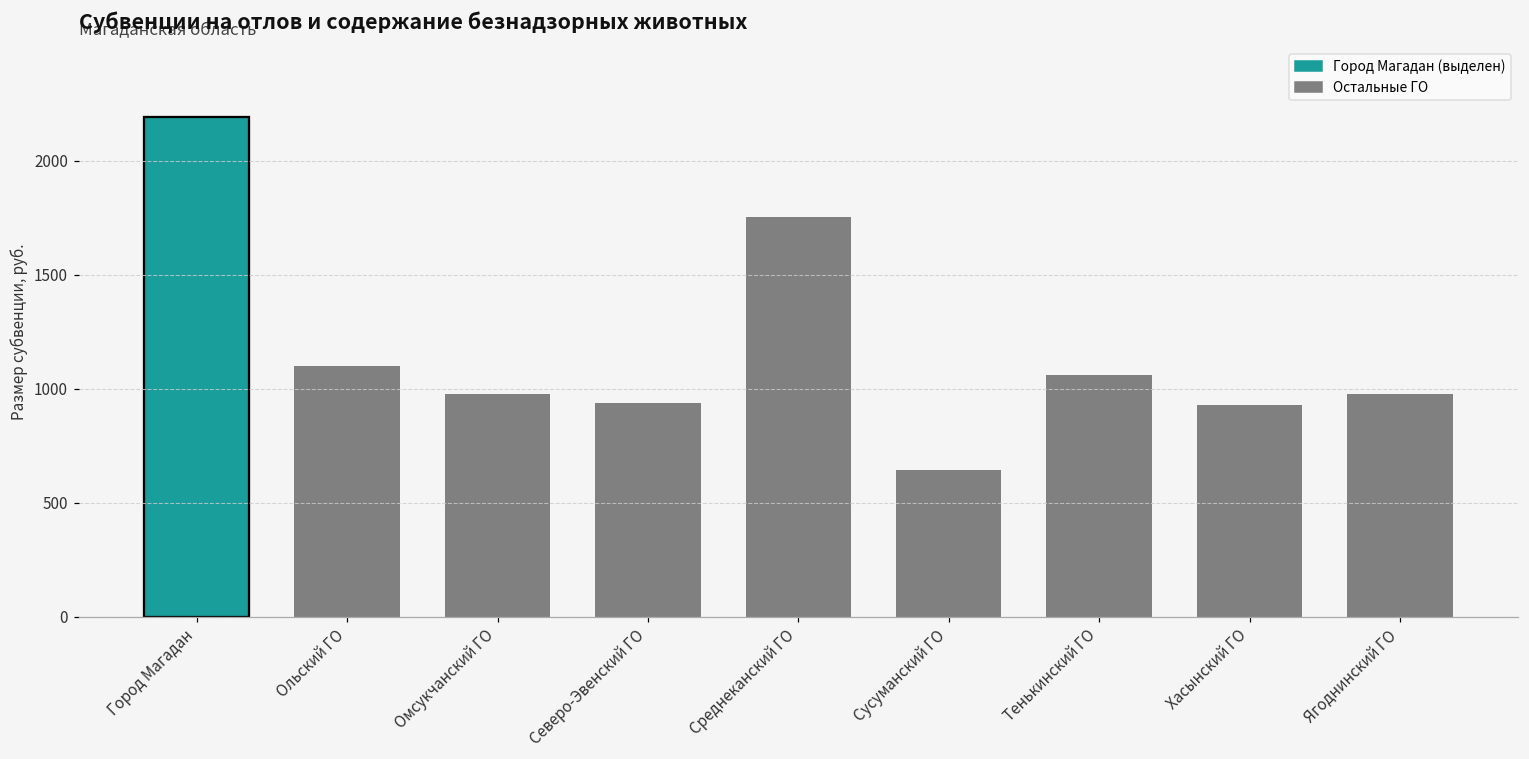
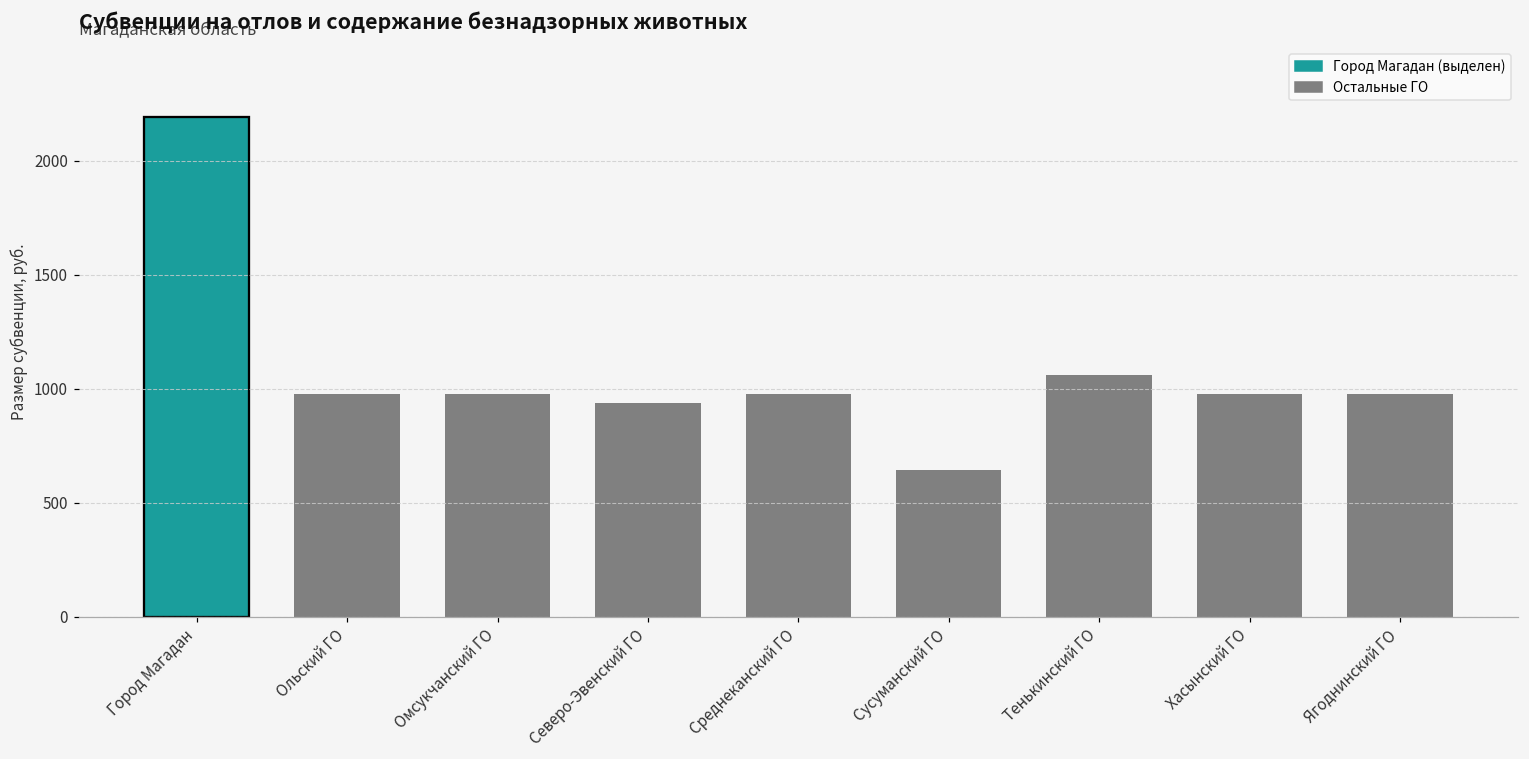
Ольский ГО: 1100 -> 980
Среднеканский ГО: 1760 -> 980
Хасынский ГО: 930 -> 980
